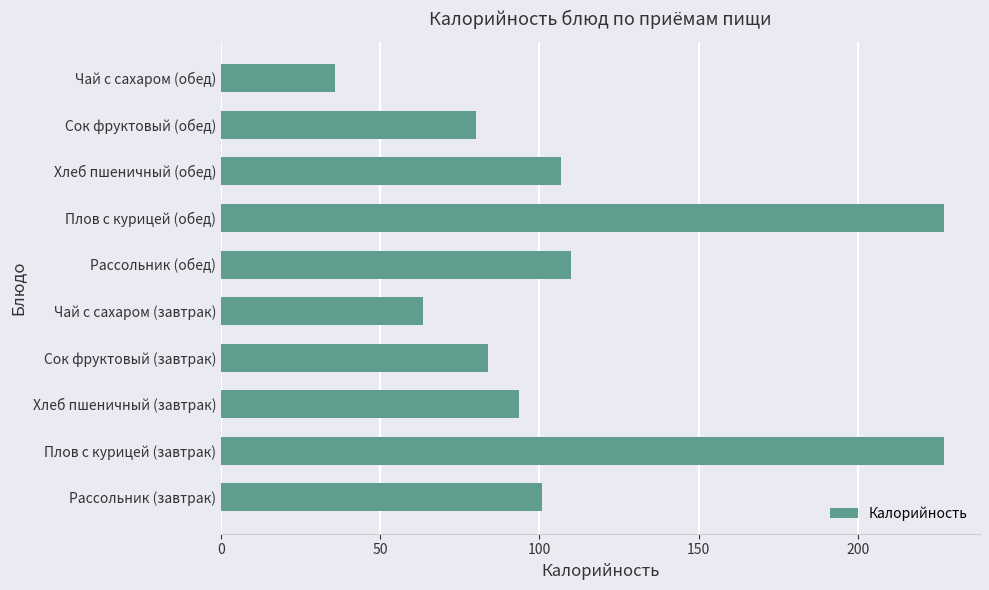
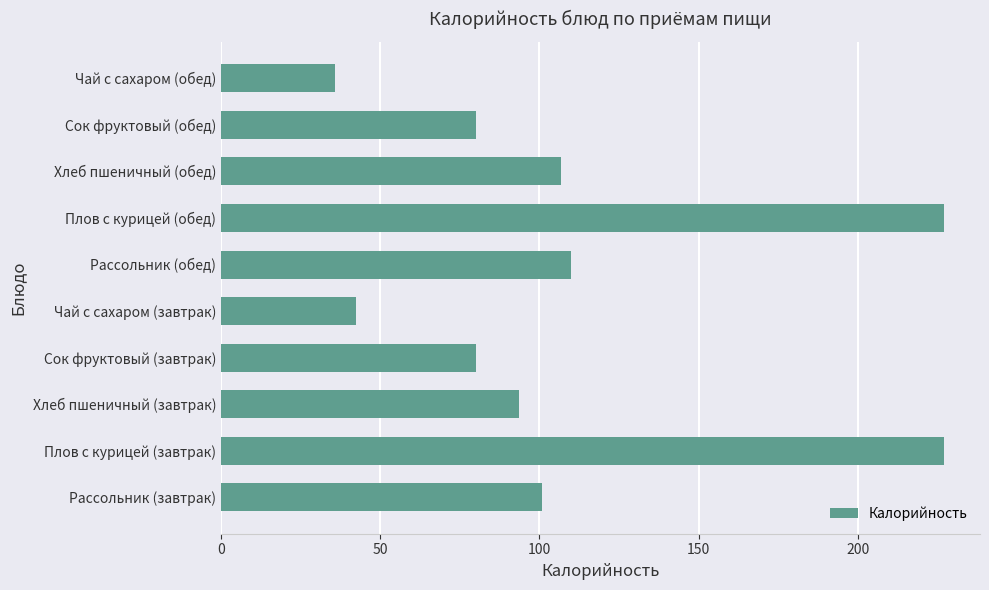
Чай с сахаром (завтрак): 64 -> 43
Сок фруктовый (завтрак): 84 -> 80
